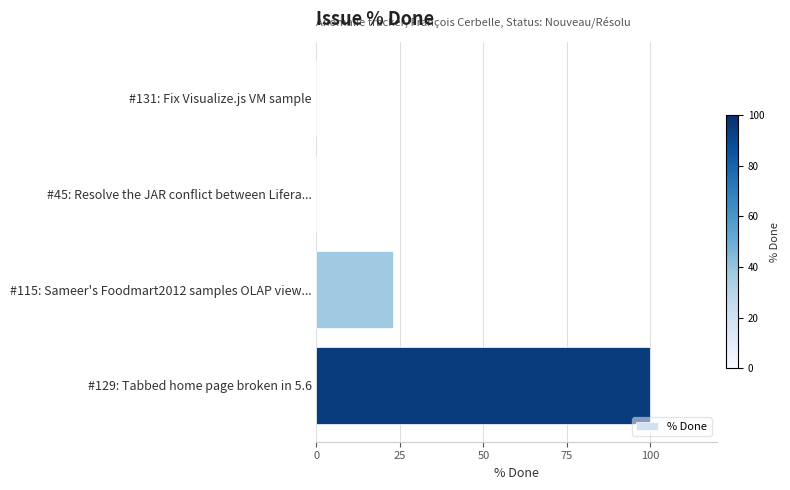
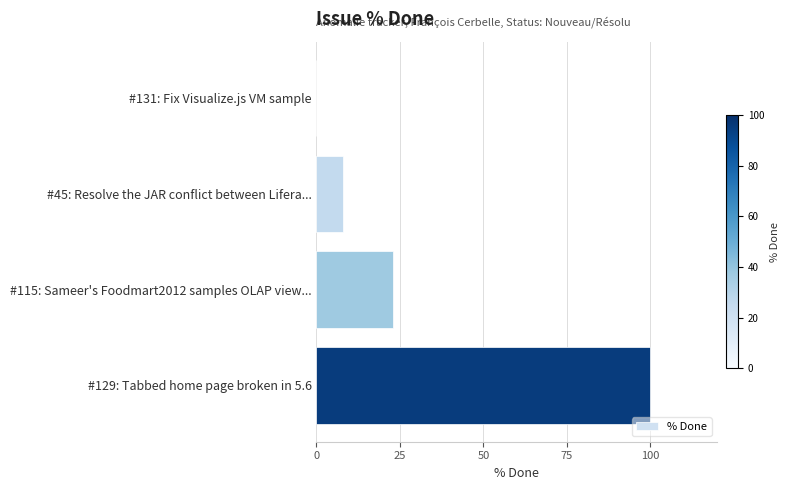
#45: Resolve the JAR conflict between Lifera...: 0 -> 8
